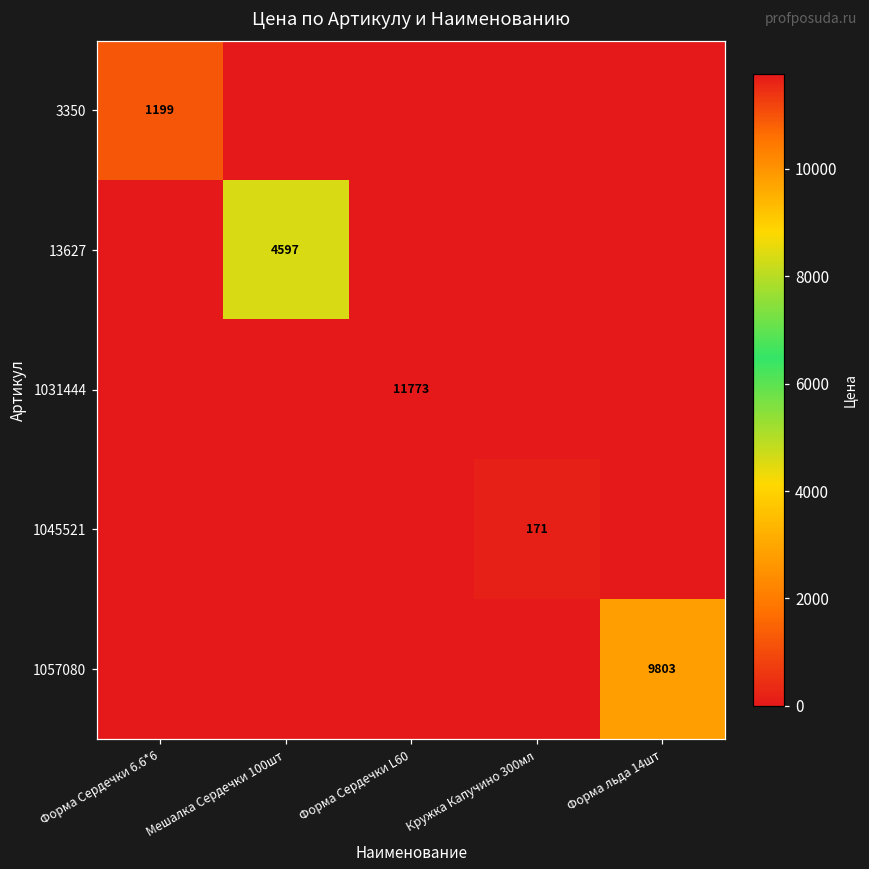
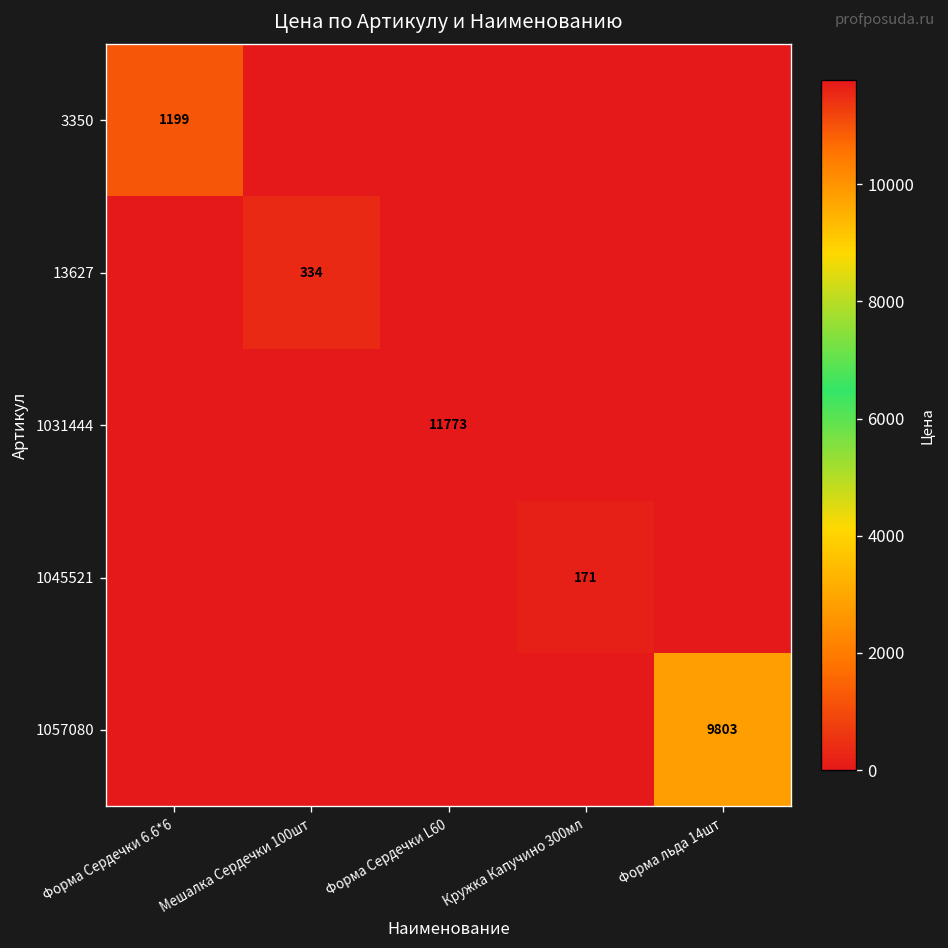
13627, Мешалка Сердечки 100шт: 4597 -> 334
